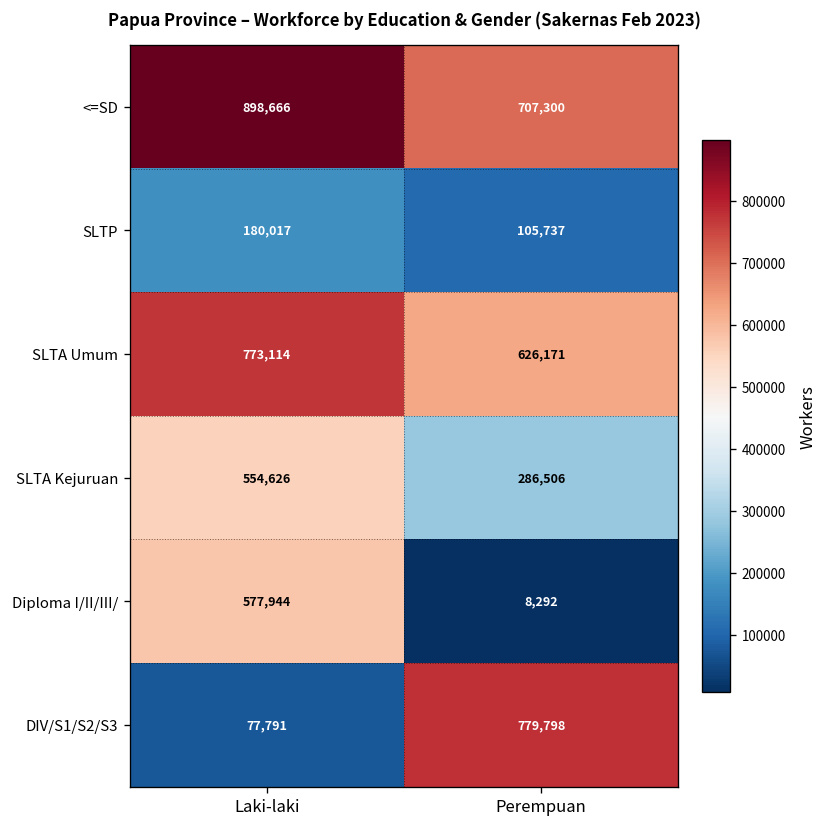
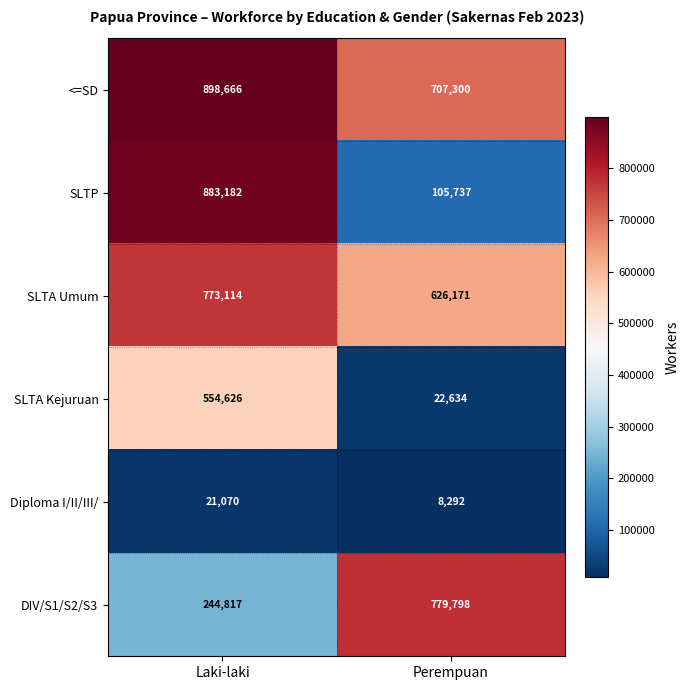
SLTP, Laki-laki: 180,017 -> 883,182
SLTA Kejuruan, Perempuan: 286,506 -> 22,634
Diploma I/II/III/, Laki-laki: 577,944 -> 21,070
DIV/S1/S2/S3, Laki-laki: 77,791 -> 244,817
